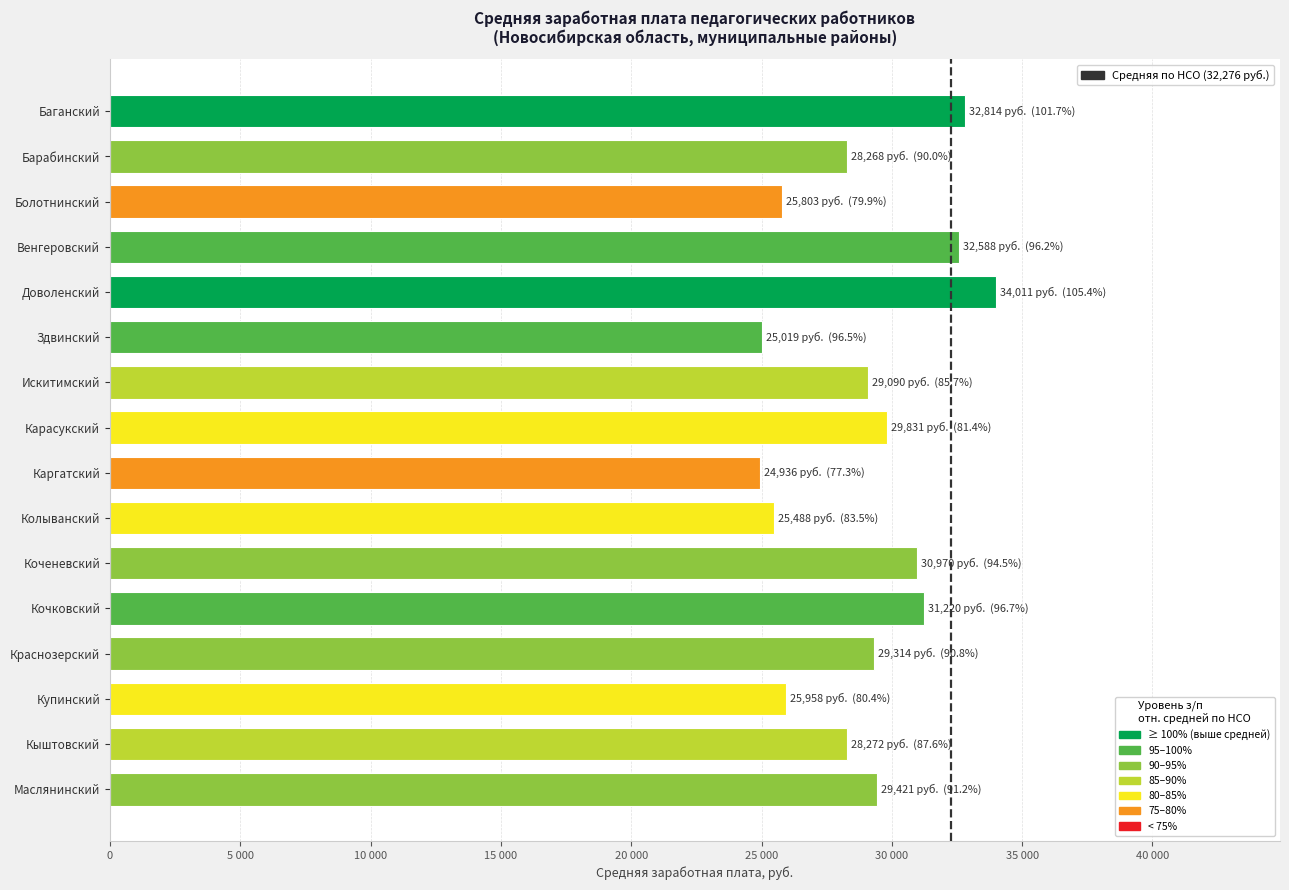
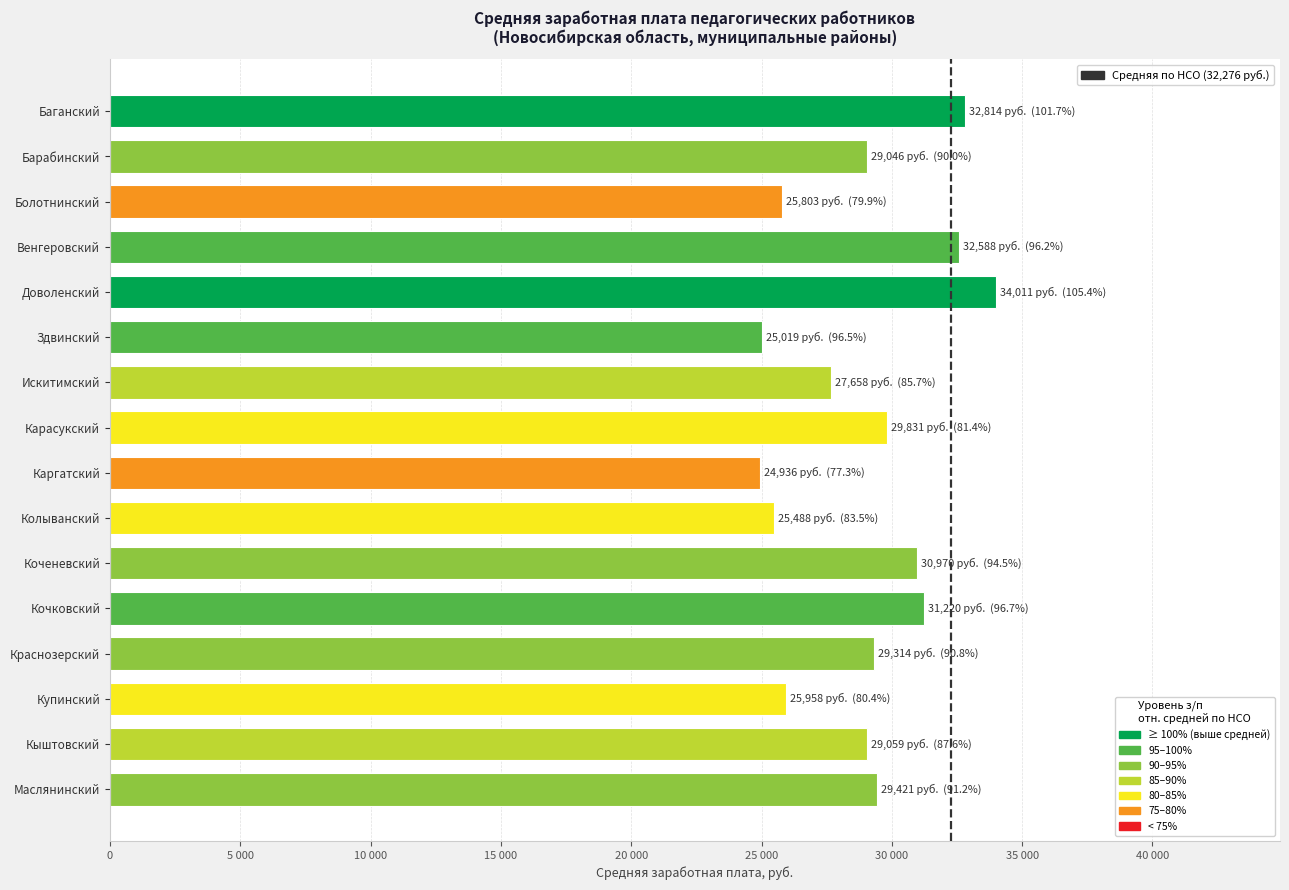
Барабинский: 28,268 -> 29,046
Искитимский: 29,090 -> 27,658
Кыштовский: 28,272 -> 29,059
